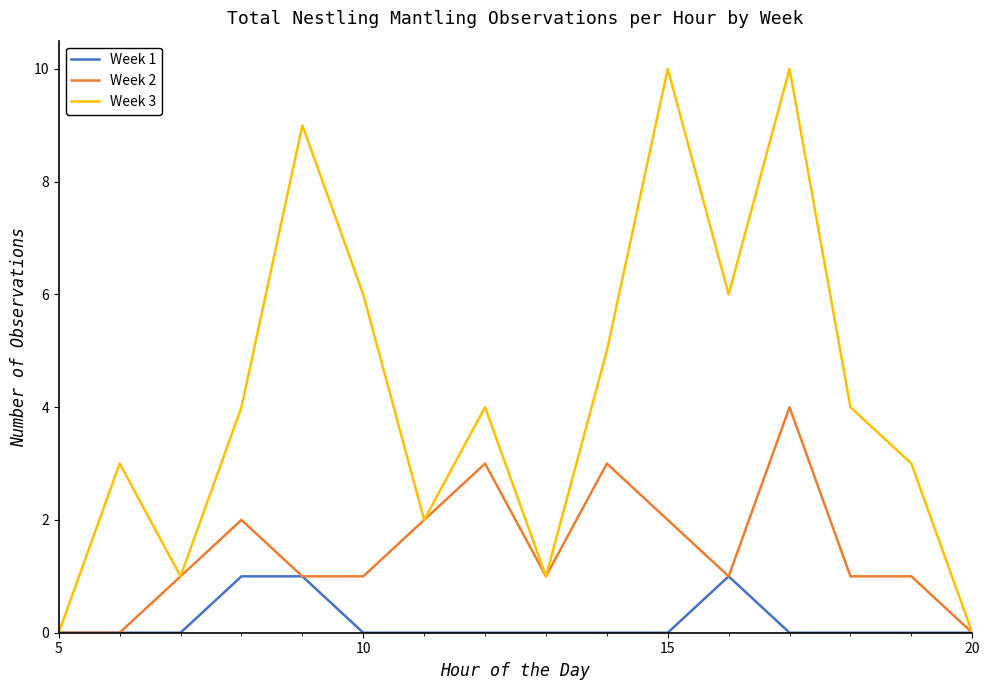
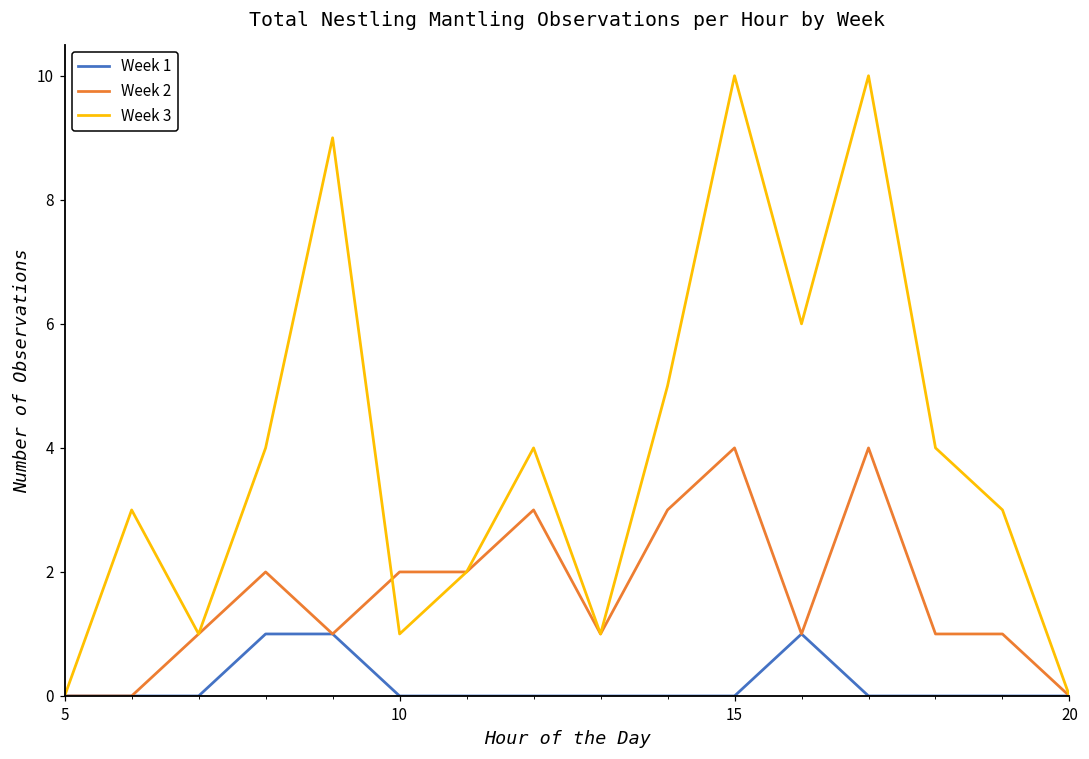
Week 2, 10: 1 -> 2
Week 3, 10: 6 -> 1
Week 2, 15: 2 -> 4
